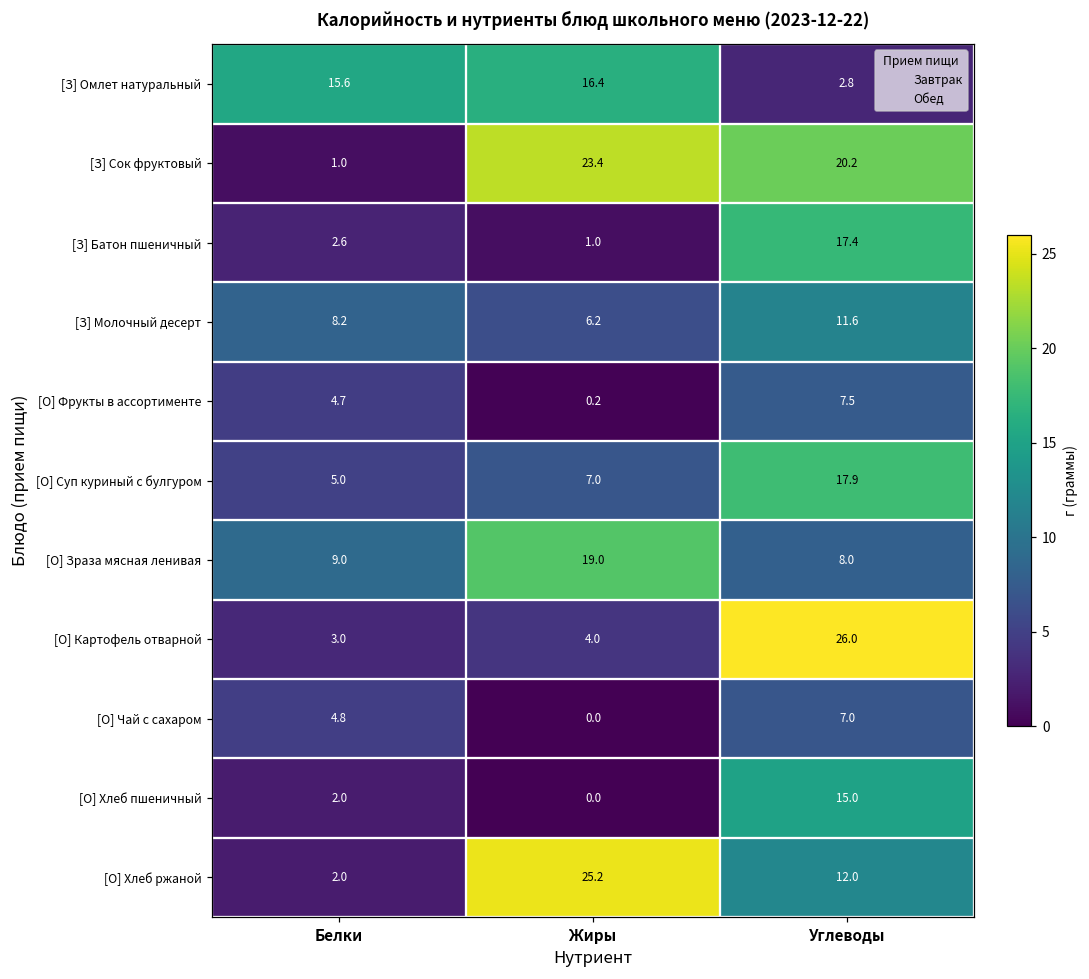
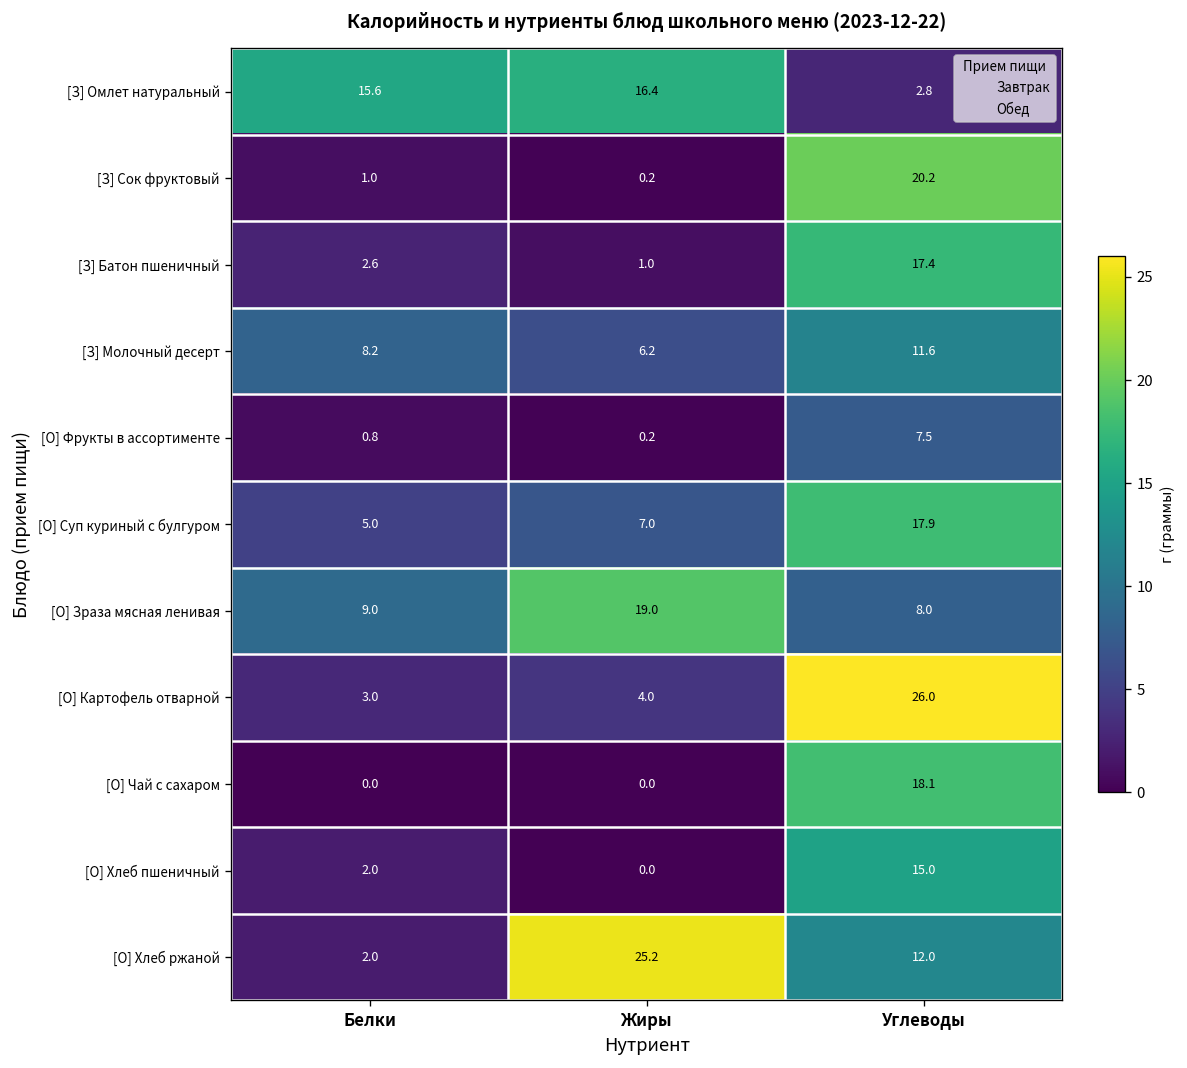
[З] Сок фруктовый, Жиры: 23.4 -> 0.2
[О] Фрукты в ассортименте, Белки: 4.7 -> 0.8
[О] Чай с сахаром, Белки: 4.8 -> 0.0
[О] Чай с сахаром, Углеводы: 7.0 -> 18.1
